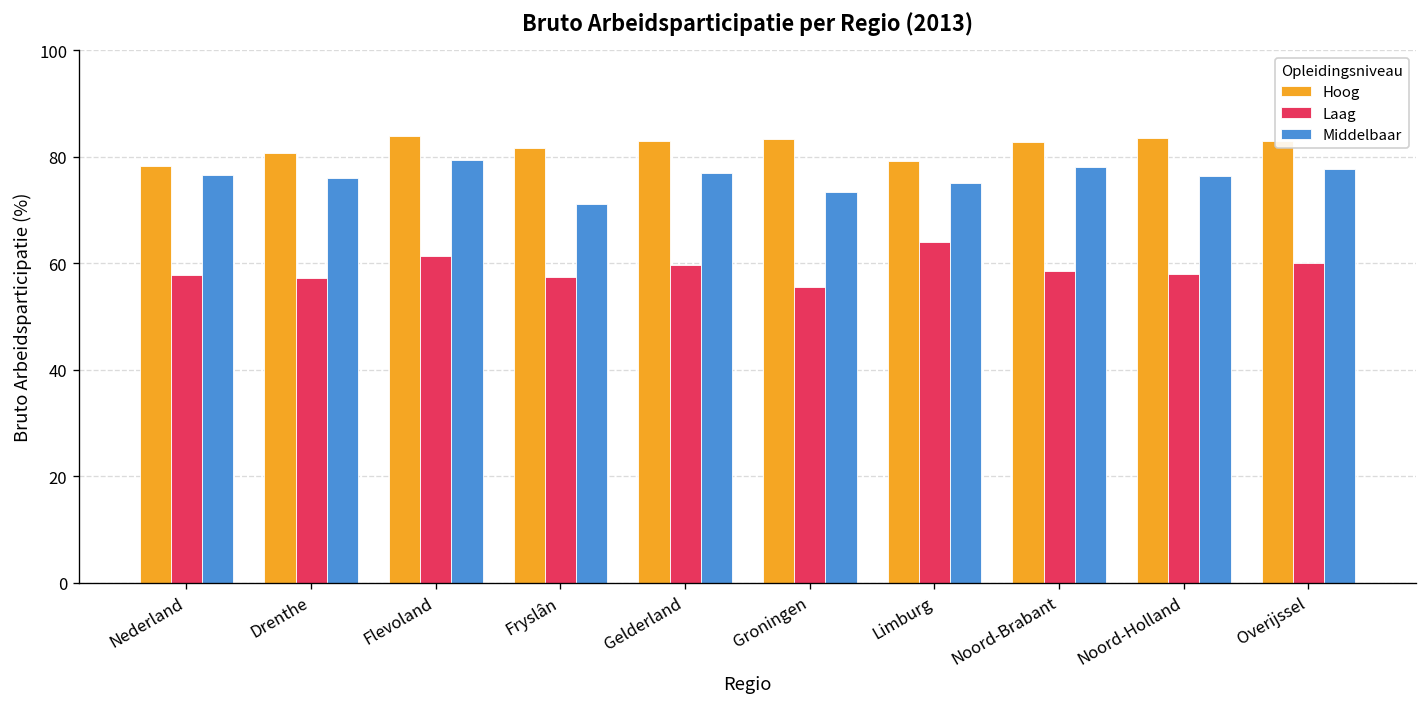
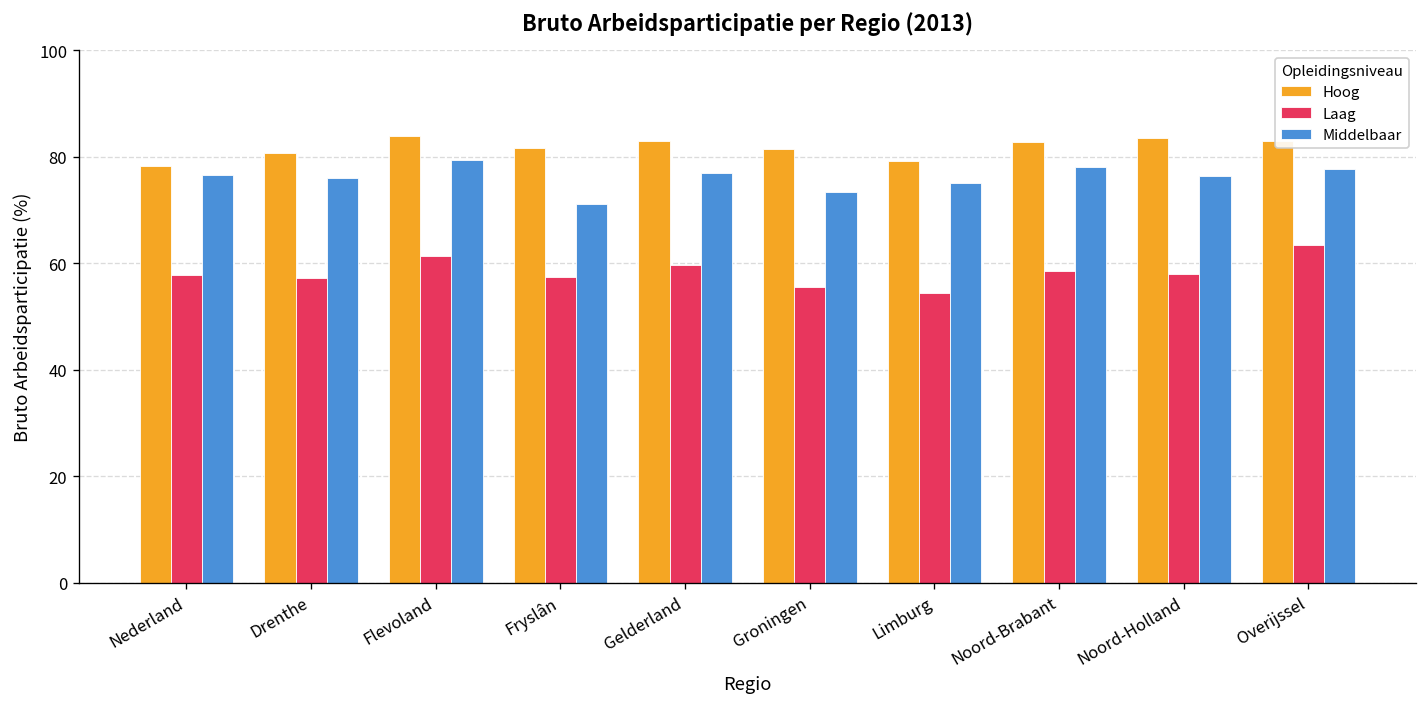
Hoog, Groningen: 83 -> 82
Laag, Limburg: 64 -> 54
Laag, Overijssel: 60 -> 63
